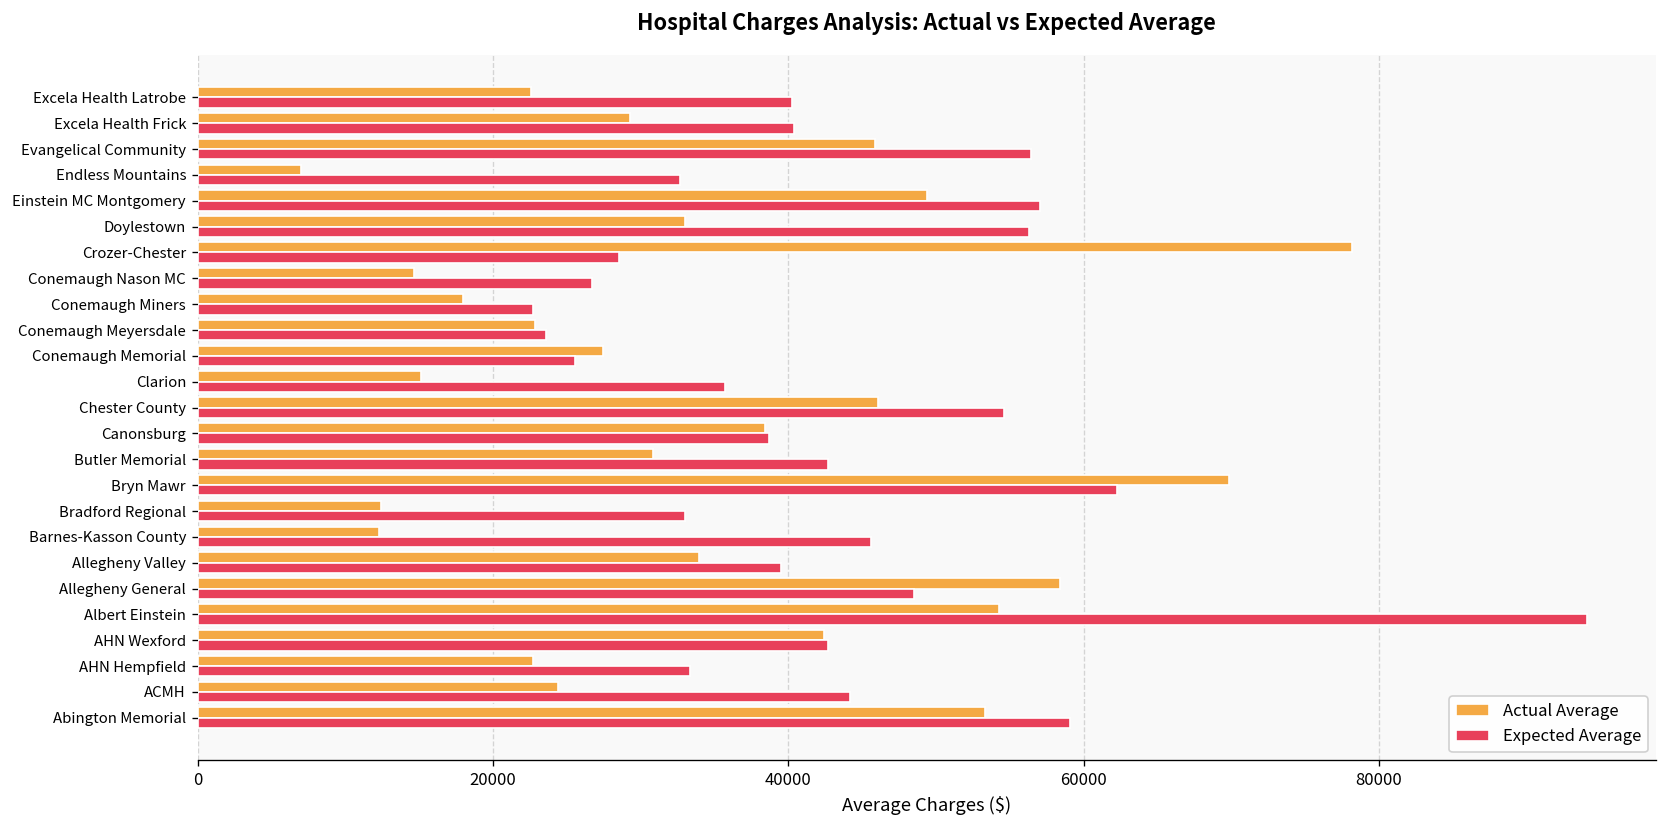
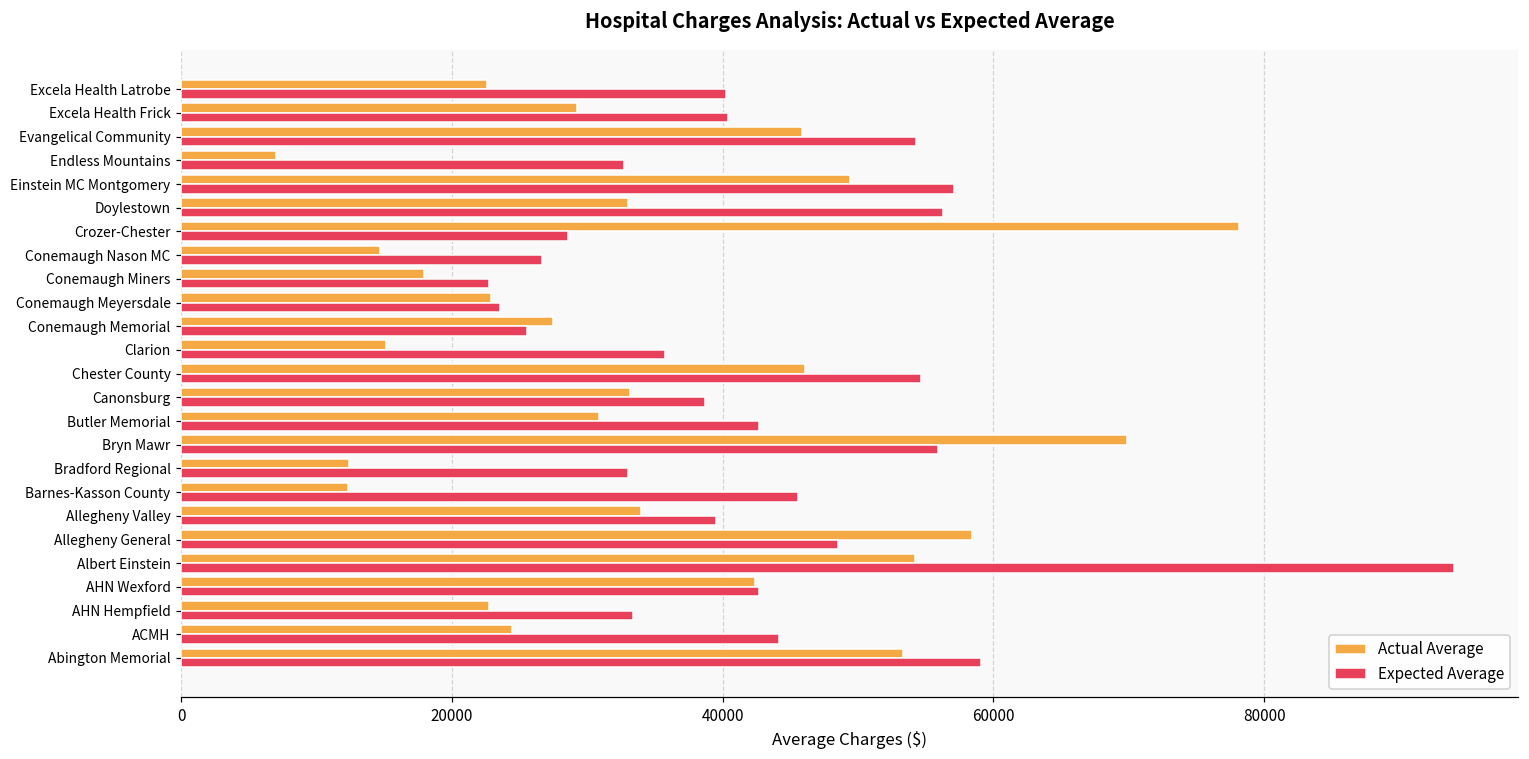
Expected Average, Evangelical Community: 56500 -> 54300
Actual Average, Canonsburg: 38400 -> 33100
Expected Average, Bryn Mawr: 62300 -> 55900
